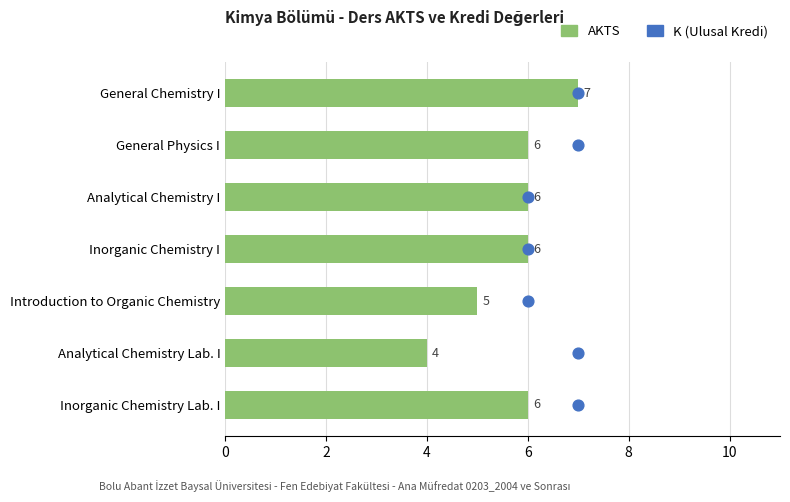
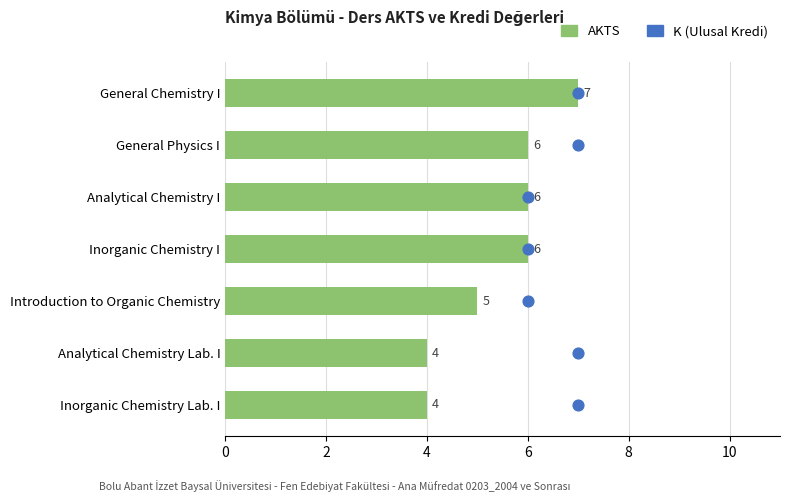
AKTS, Inorganic Chemistry Lab. I: 6 -> 4
